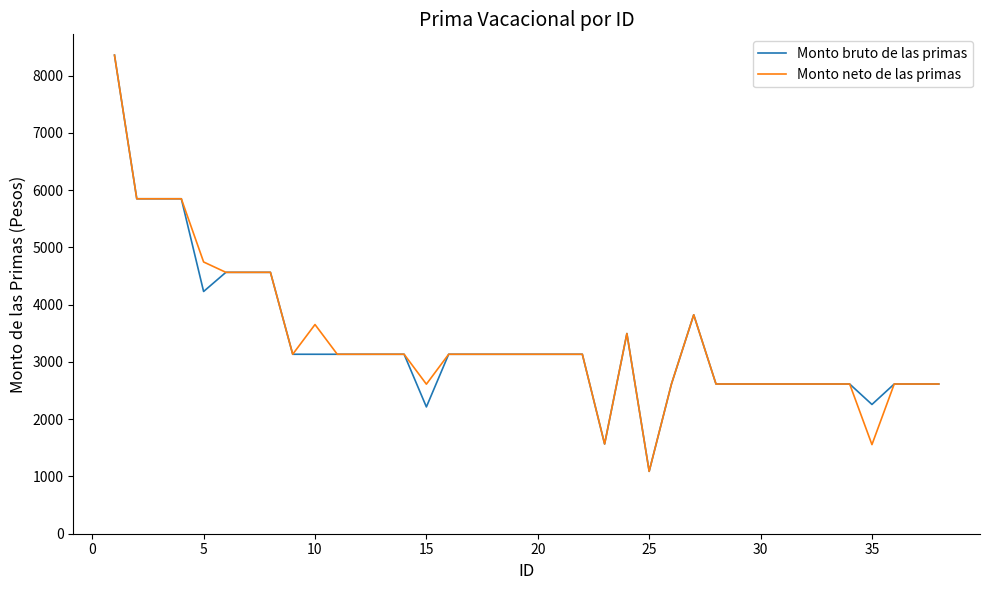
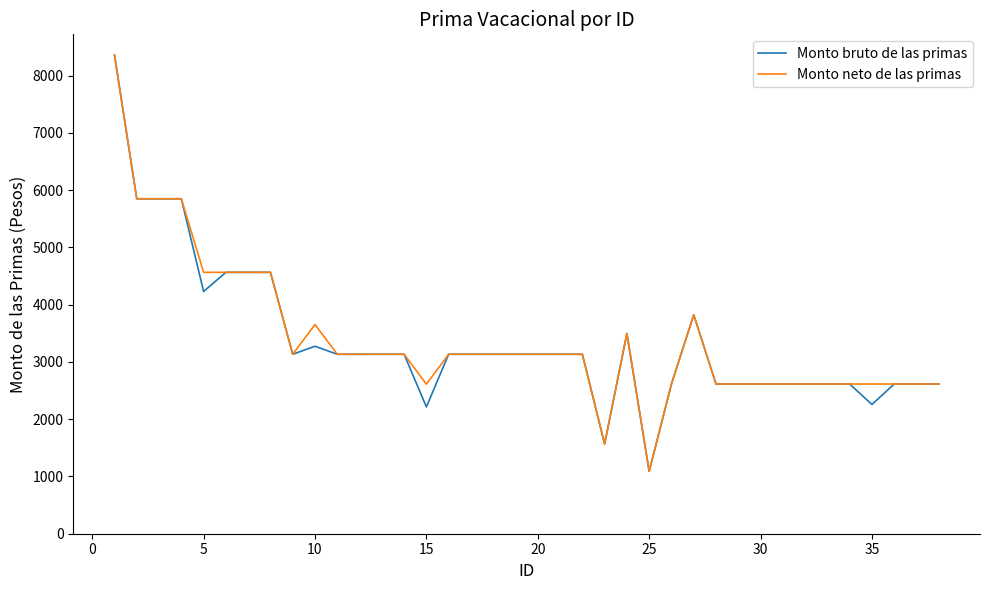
Monto neto de las primas, 5: 4700 -> 4600
Monto bruto de las primas, 10: 3100 -> 3300
Monto neto de las primas, 35: 1600 -> 2600
